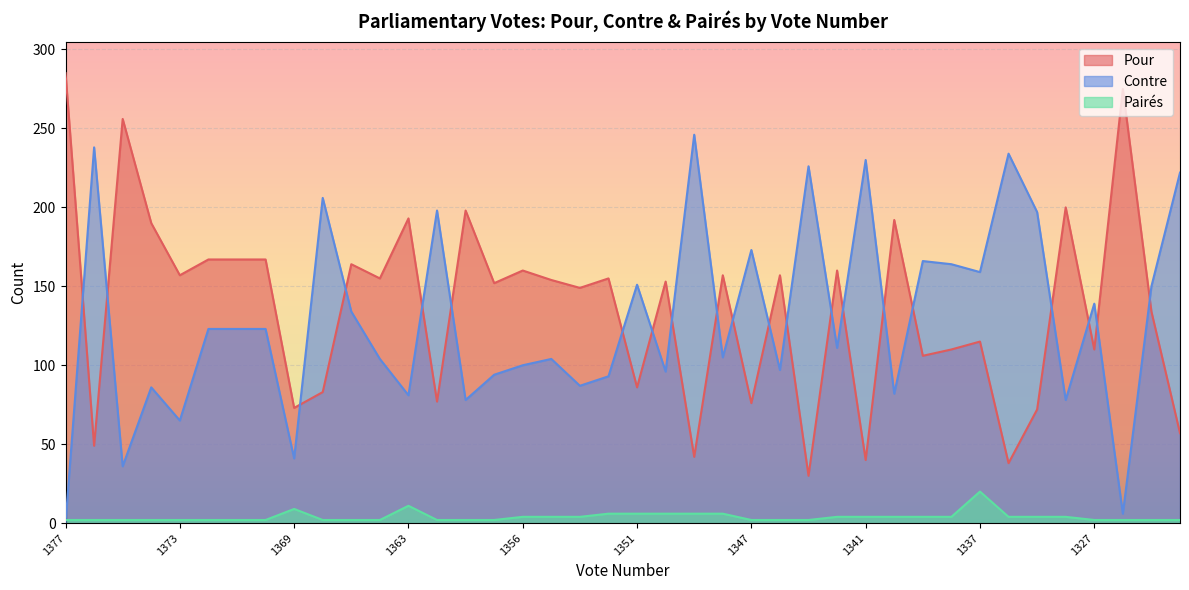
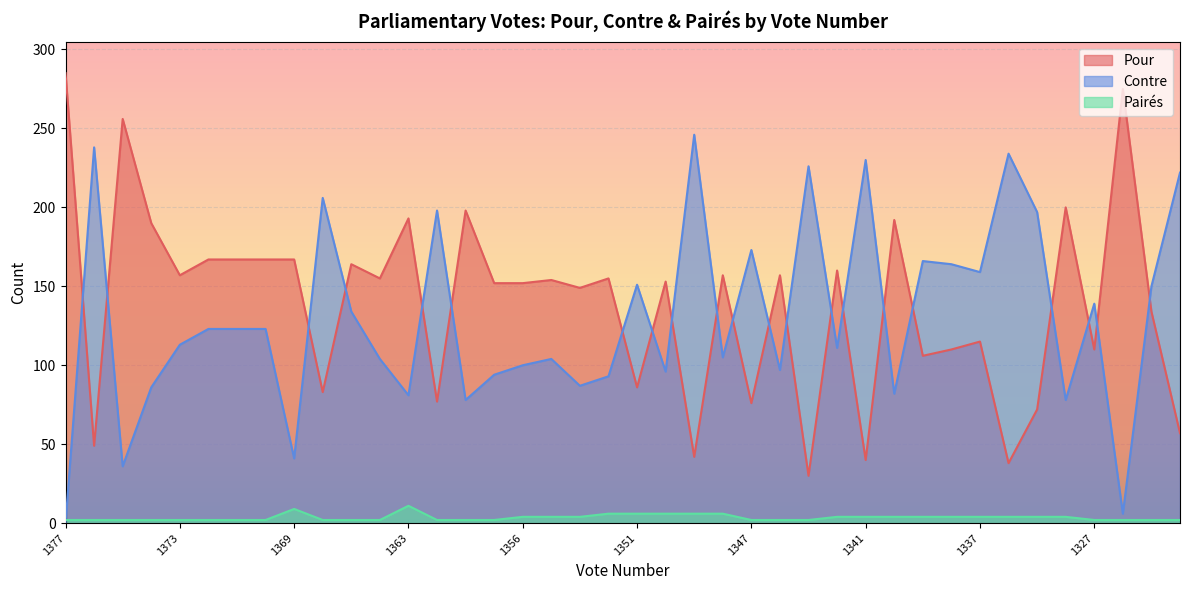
Contre, 1373: 65 -> 113
Pour, 1369: 73 -> 167
Pour, 1356: 160 -> 152
Pairés, 1337: 20 -> 4
